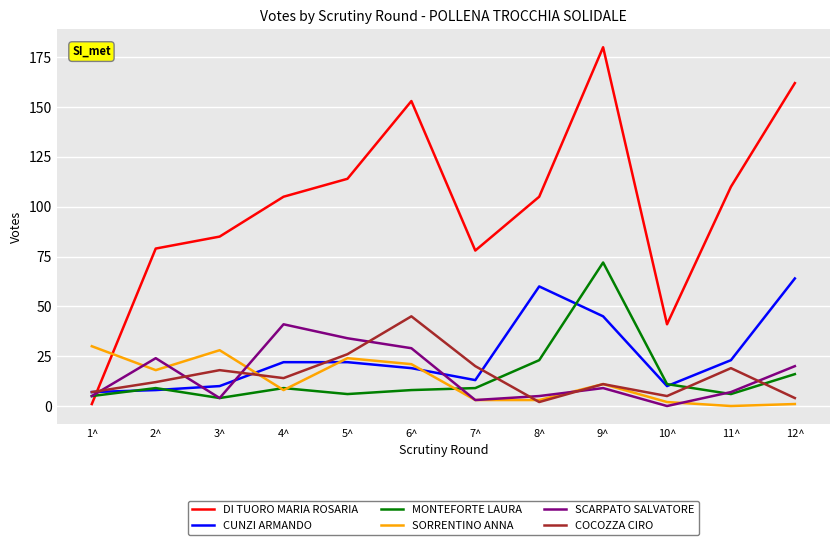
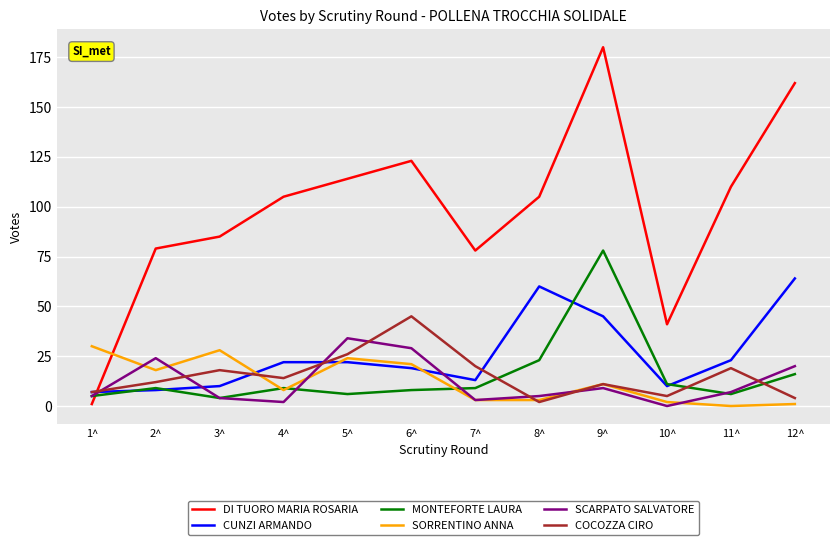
SCARPATO SALVATORE, 4^: 41 -> 2
DI TUORO MARIA ROSARIA, 6^: 153 -> 123
MONTEFORTE LAURA, 9^: 72 -> 78
